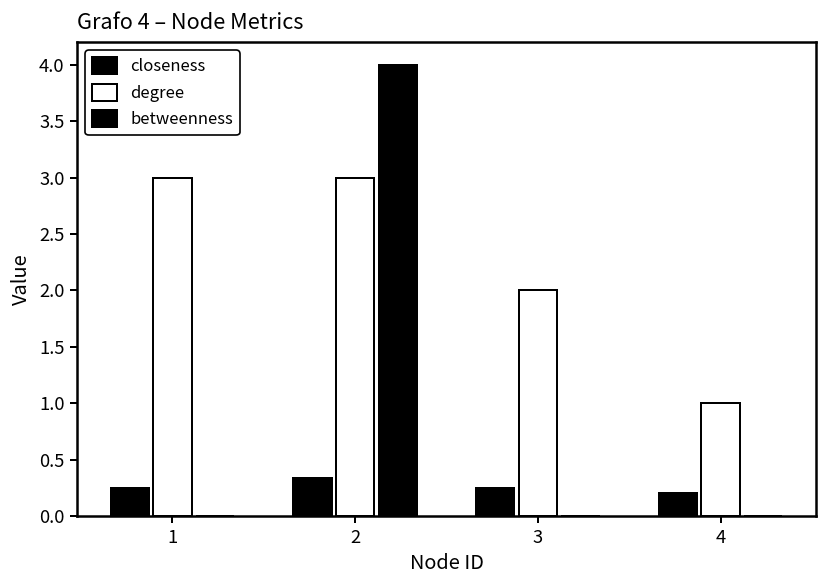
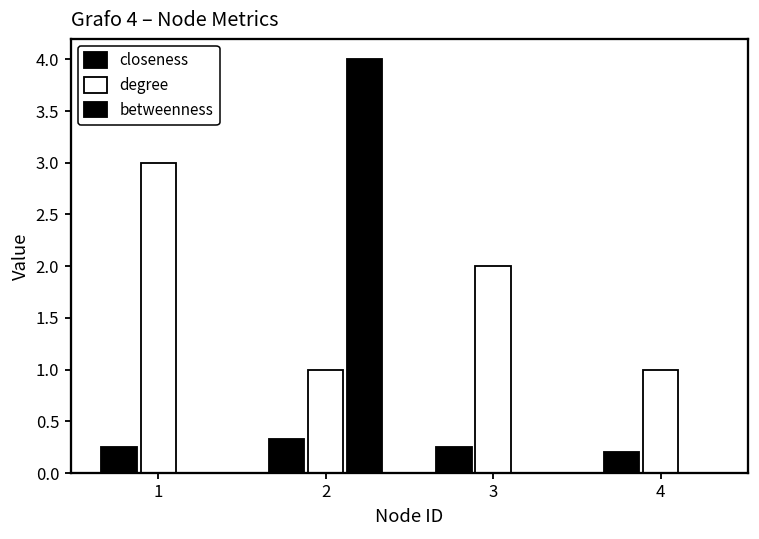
degree, 2: 3 -> 1
